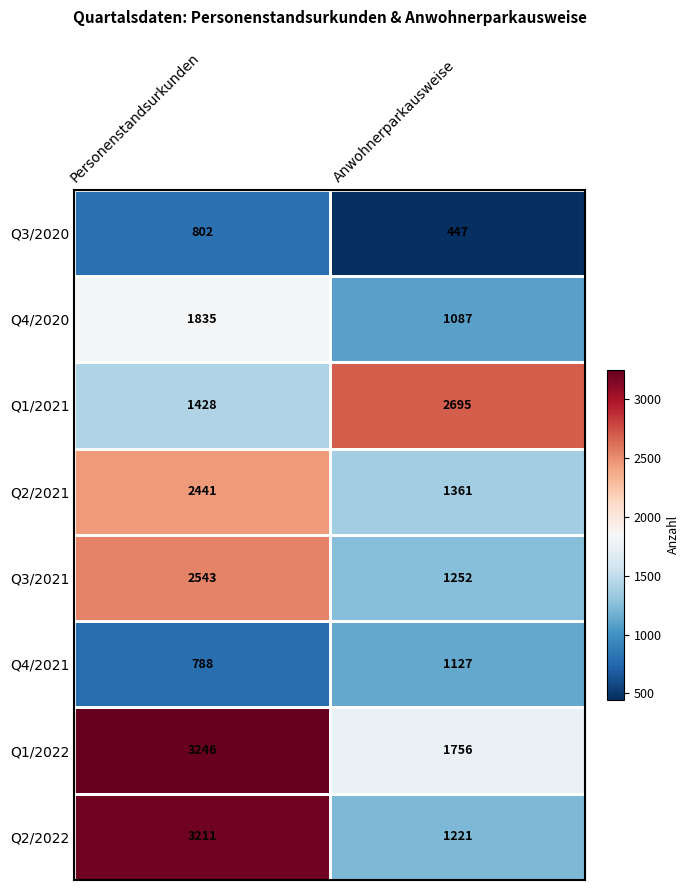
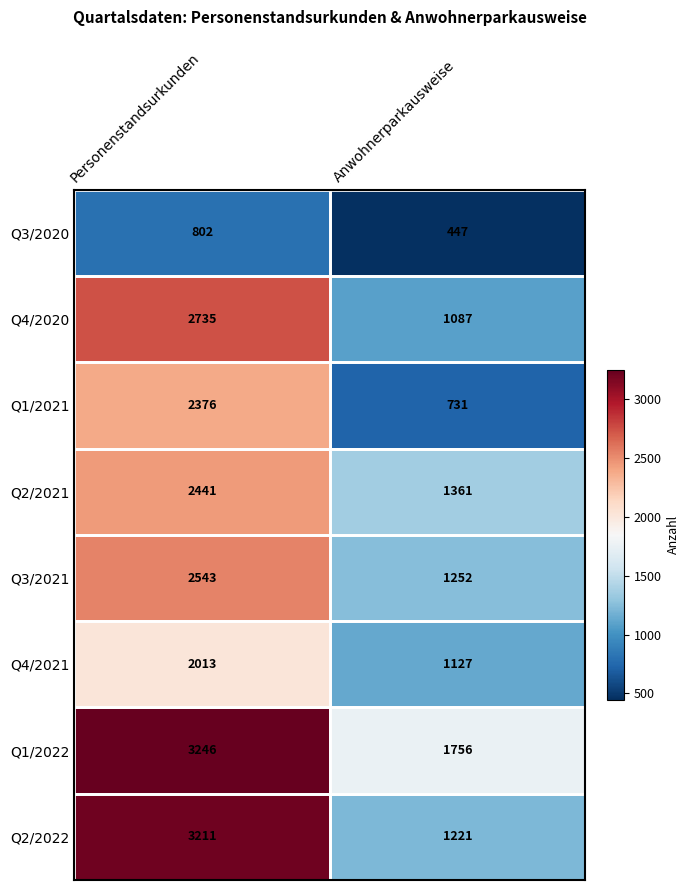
Q4/2020, Personenstandsurkunden: 1835 -> 2735
Q1/2021, Personenstandsurkunden: 1428 -> 2376
Q1/2021, Anwohnerparkausweise: 2695 -> 731
Q4/2021, Personenstandsurkunden: 788 -> 2013
